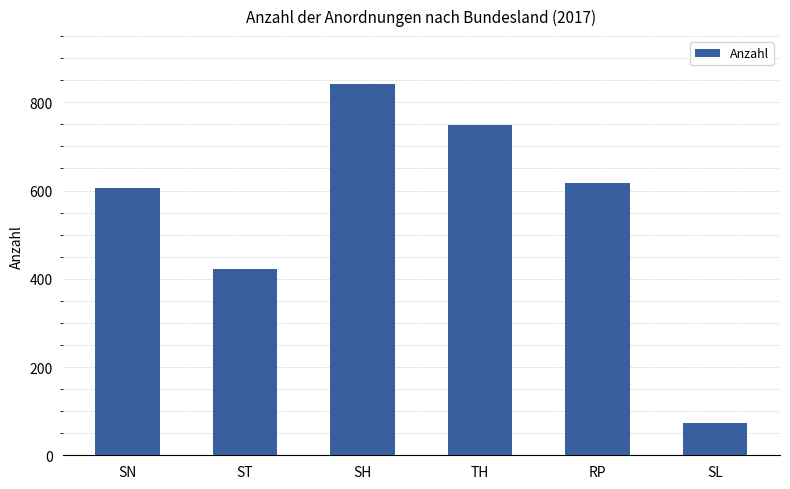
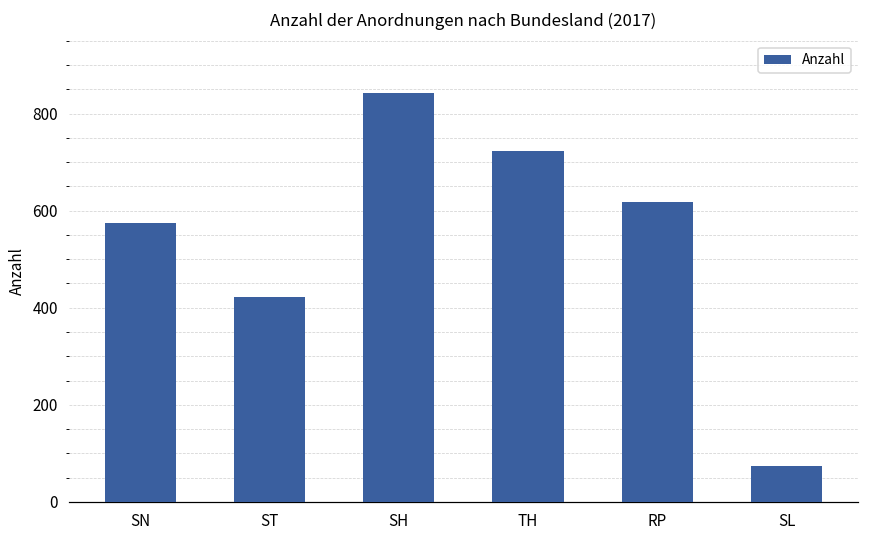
SN: 610 -> 580
TH: 750 -> 720
